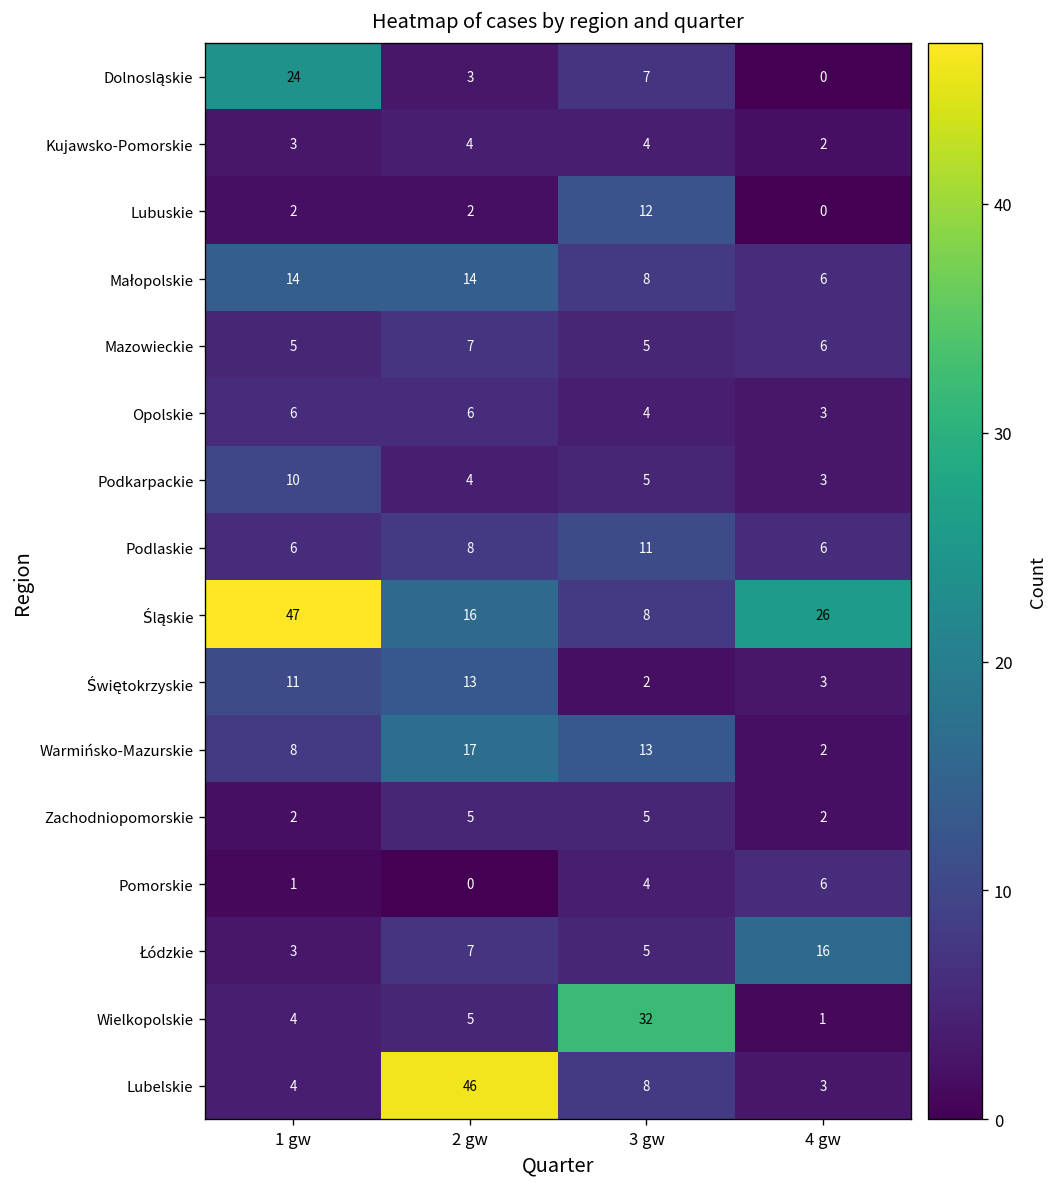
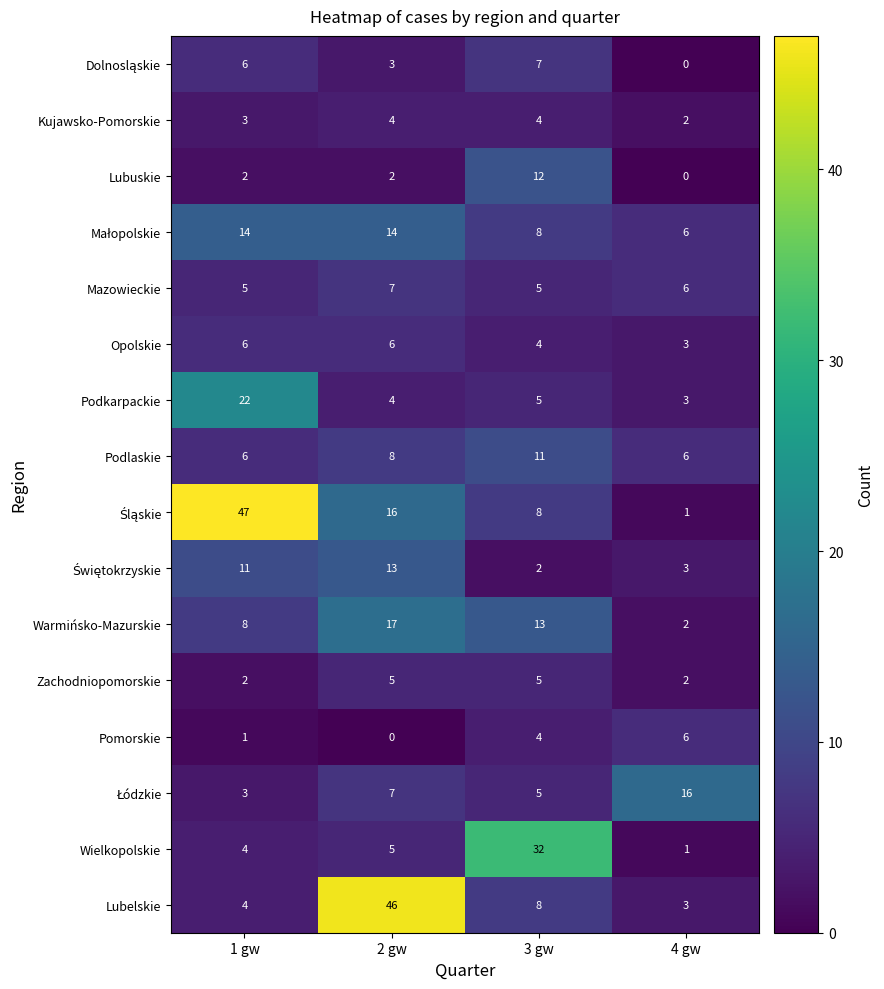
Dolnosląskie, 1 gw: 24 -> 6
Podkarpackie, 1 gw: 10 -> 22
Śląskie, 4 gw: 26 -> 1
